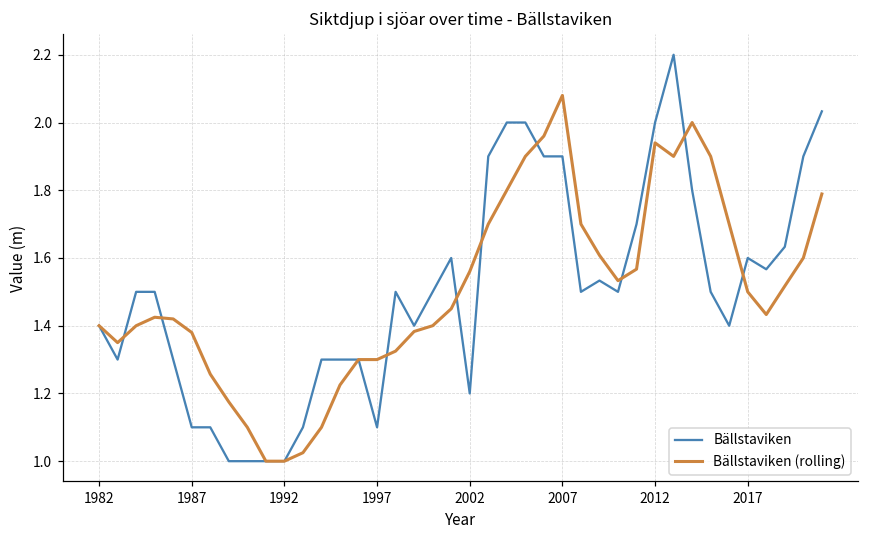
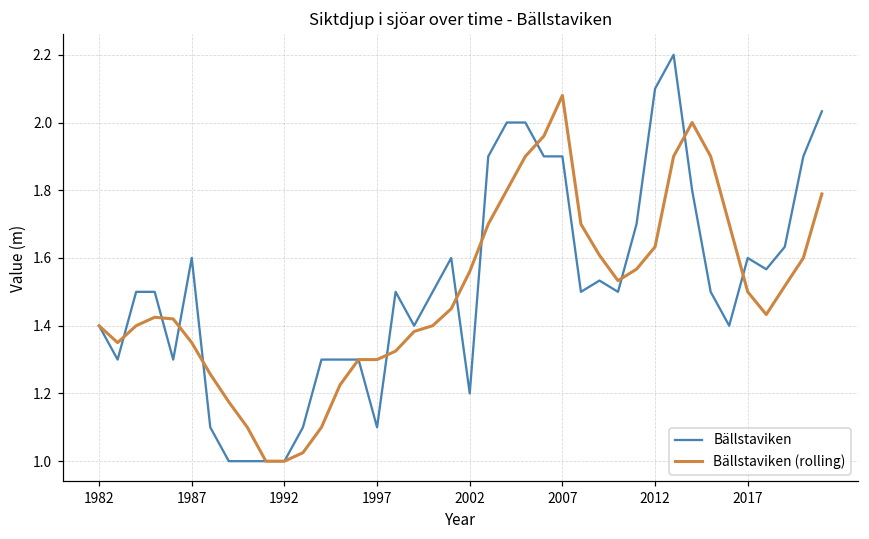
Bällstaviken, 1987: 1.1 -> 1.6
Bällstaviken (rolling), 1987: 1.38 -> 1.35
Bällstaviken, 2012: 2.0 -> 2.1
Bällstaviken (rolling), 2012: 1.94 -> 1.63
